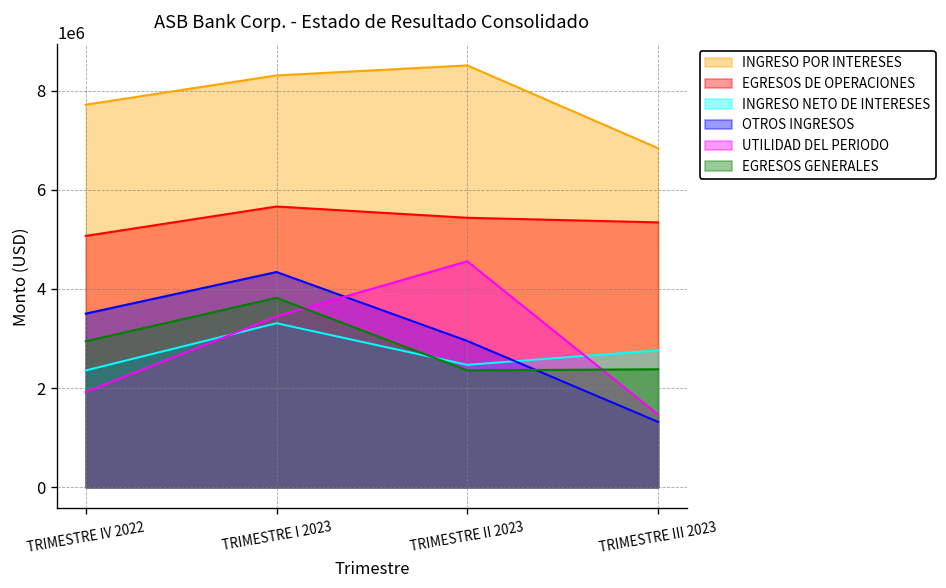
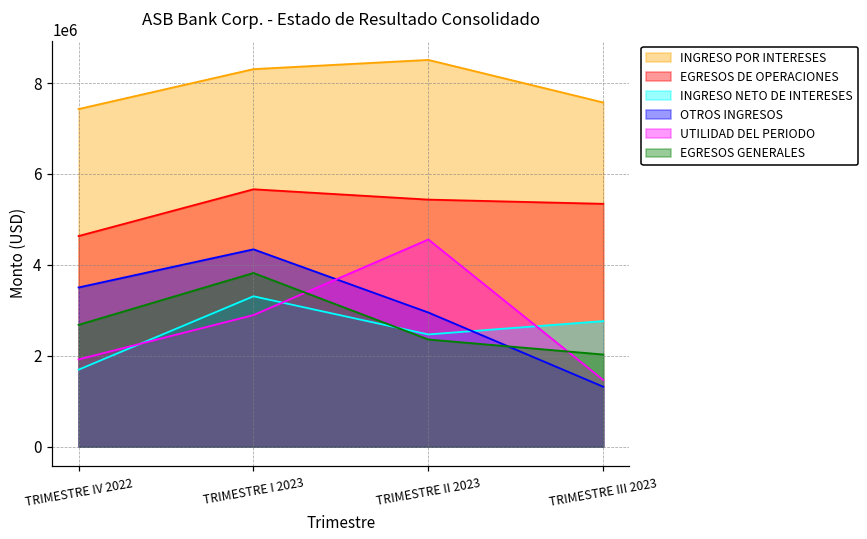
INGRESO POR INTERESES, TRIMESTRE IV 2022: 7700000 -> 7400000
EGRESOS DE OPERACIONES, TRIMESTRE IV 2022: 5100000 -> 4600000
INGRESO NETO DE INTERESES, TRIMESTRE IV 2022: 2400000 -> 1700000
EGRESOS GENERALES, TRIMESTRE IV 2022: 2900000 -> 2700000
UTILIDAD DEL PERIODO, TRIMESTRE I 2023: 3400000 -> 2900000
INGRESO POR INTERESES, TRIMESTRE III 2023: 6800000 -> 7600000
EGRESOS GENERALES, TRIMESTRE III 2023: 2400000 -> 2000000
